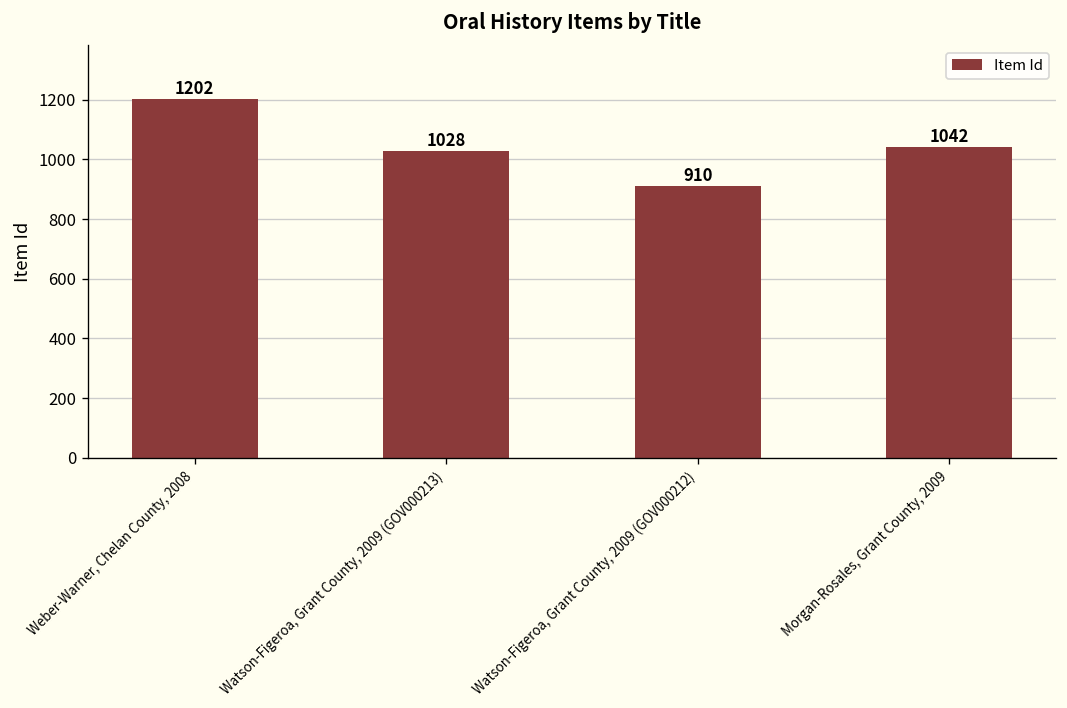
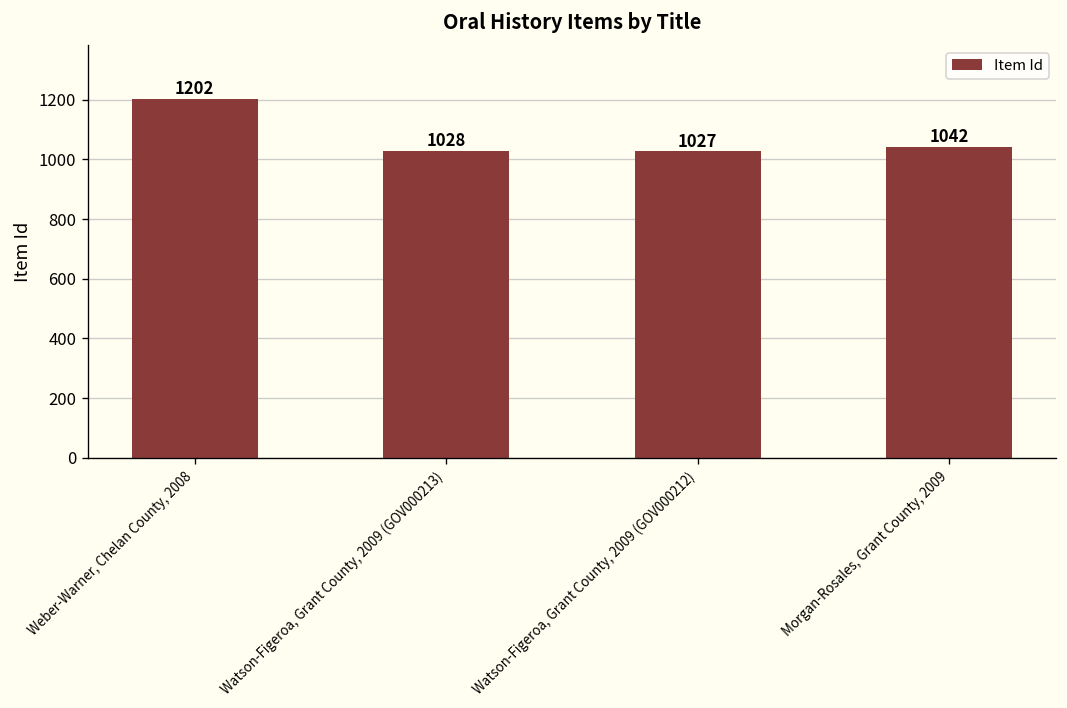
Watson-Figeroa, Grant County, 2009 (GOV000212): 910 -> 1027
